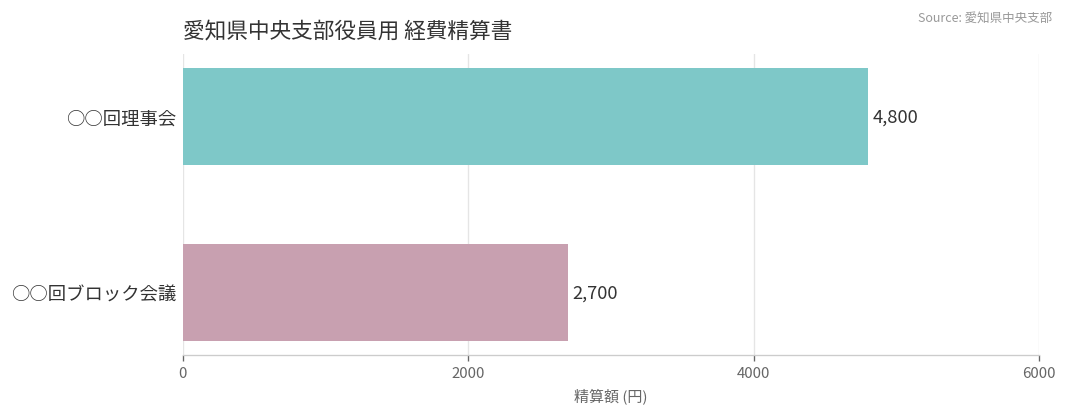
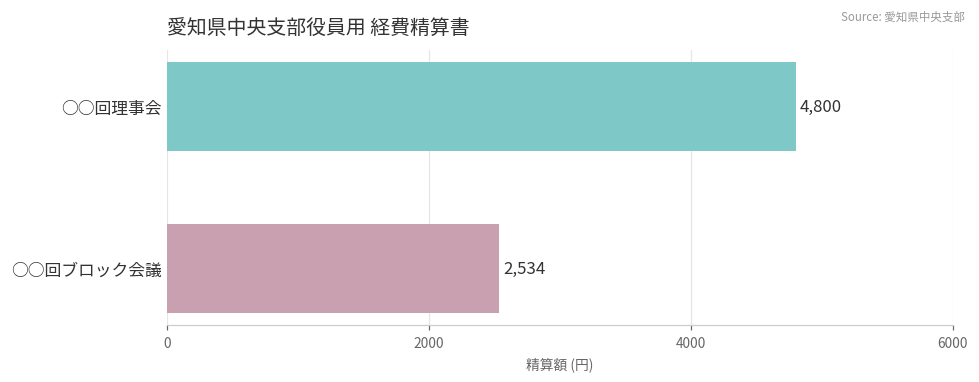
○○回ブロック会議: 2,700 -> 2,534
